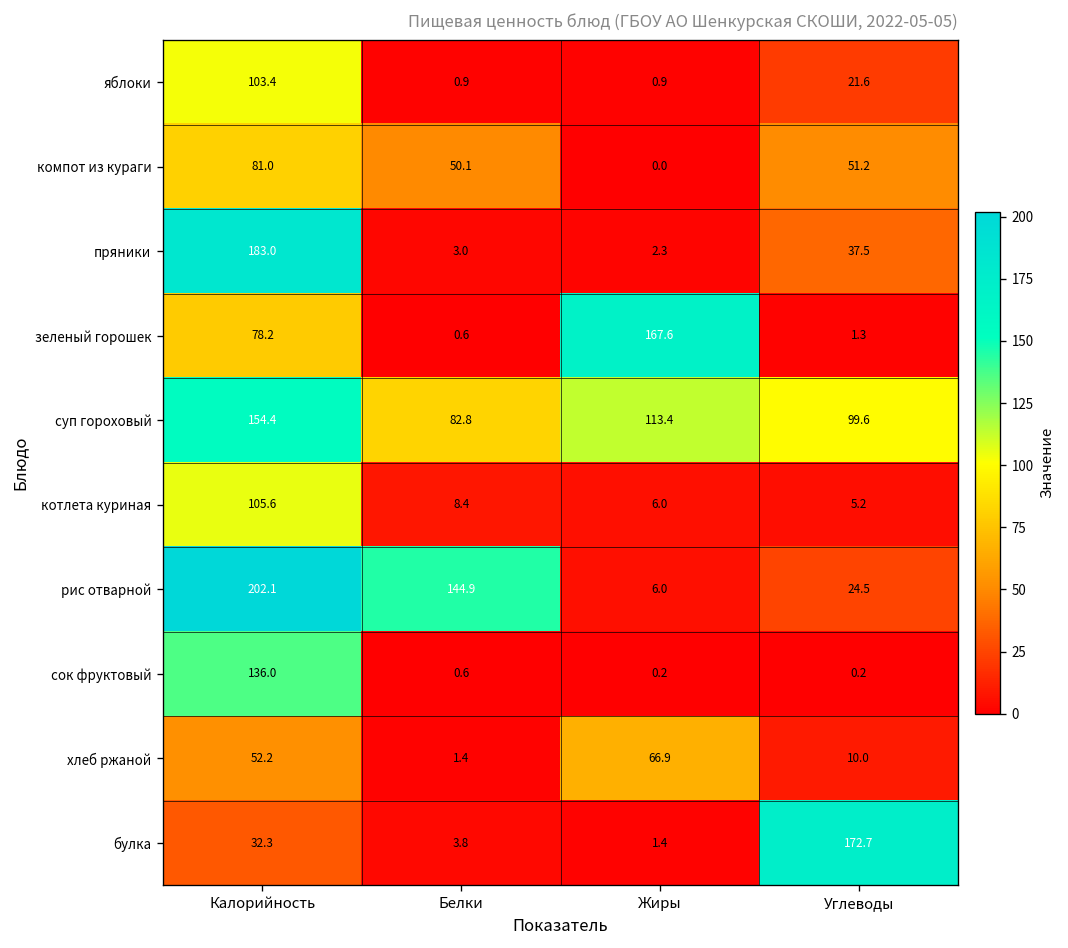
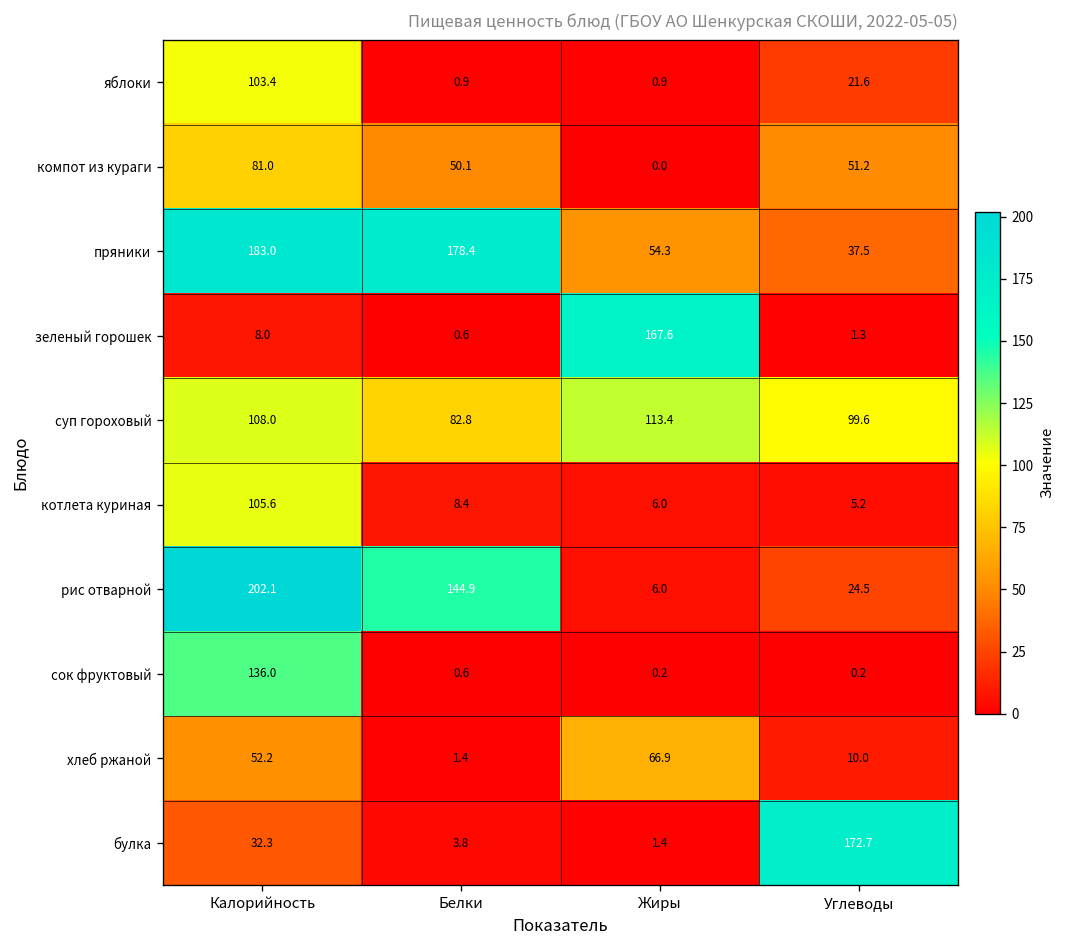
пряники, Белки: 3.0 -> 178.4
пряники, Жиры: 2.3 -> 54.3
зеленый горошек, Калорийность: 78.2 -> 8.0
суп гороховый, Калорийность: 154.4 -> 108.0
